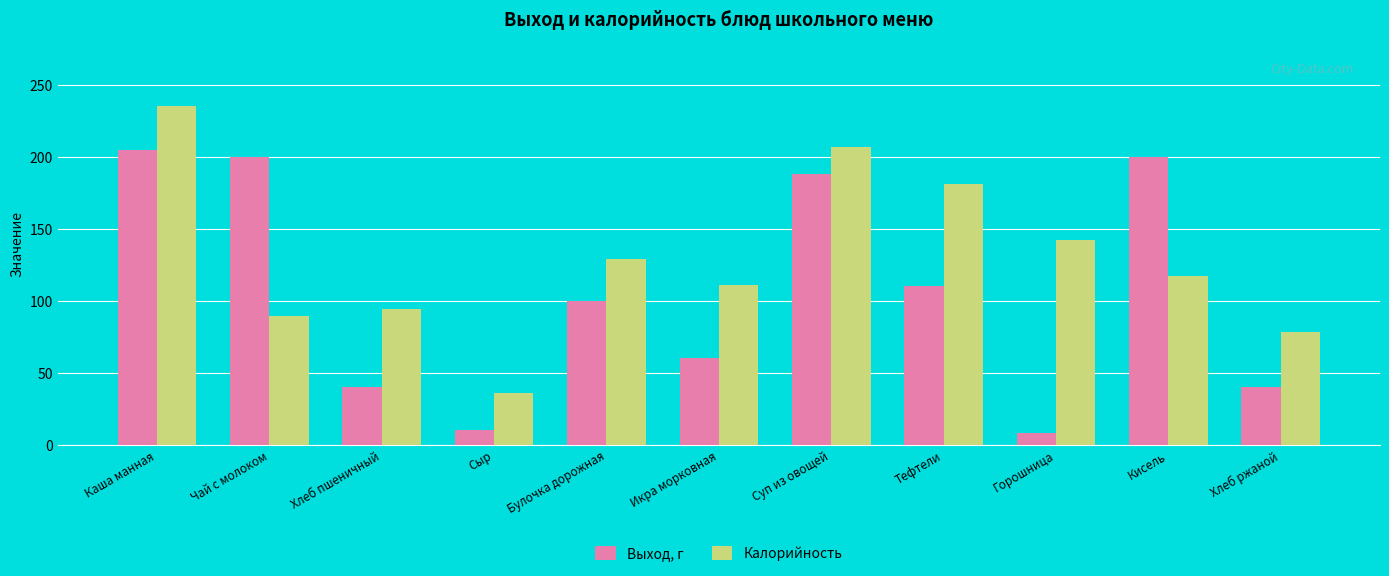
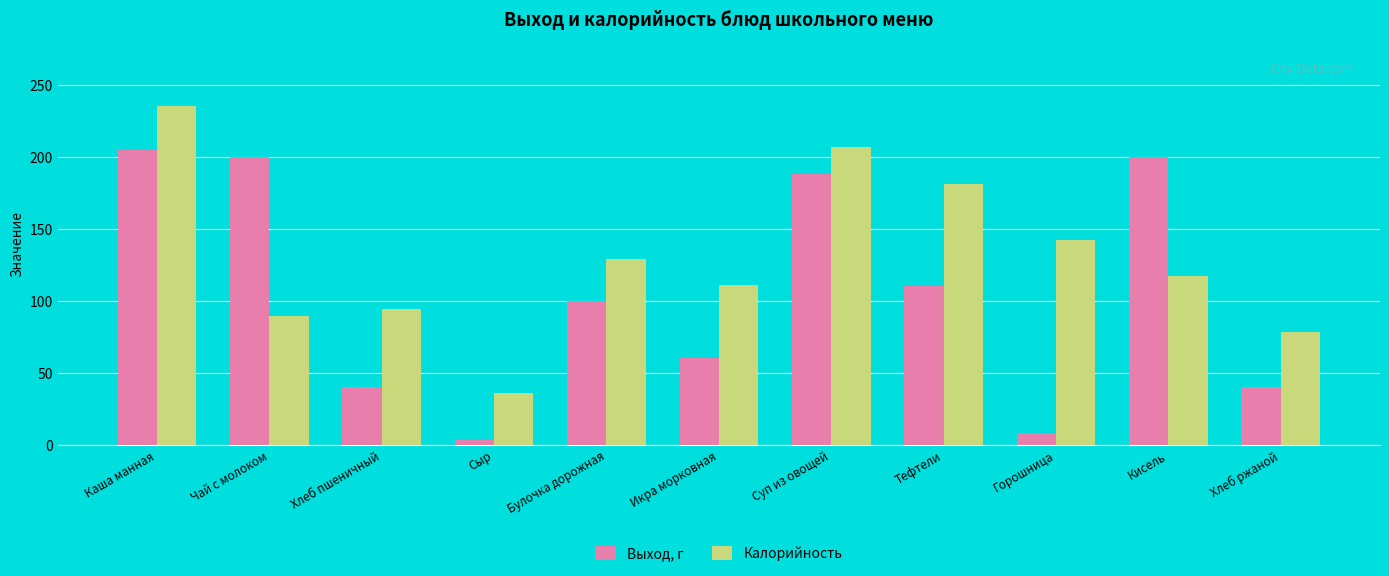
Выход, г, Сыр: 10 -> 3
